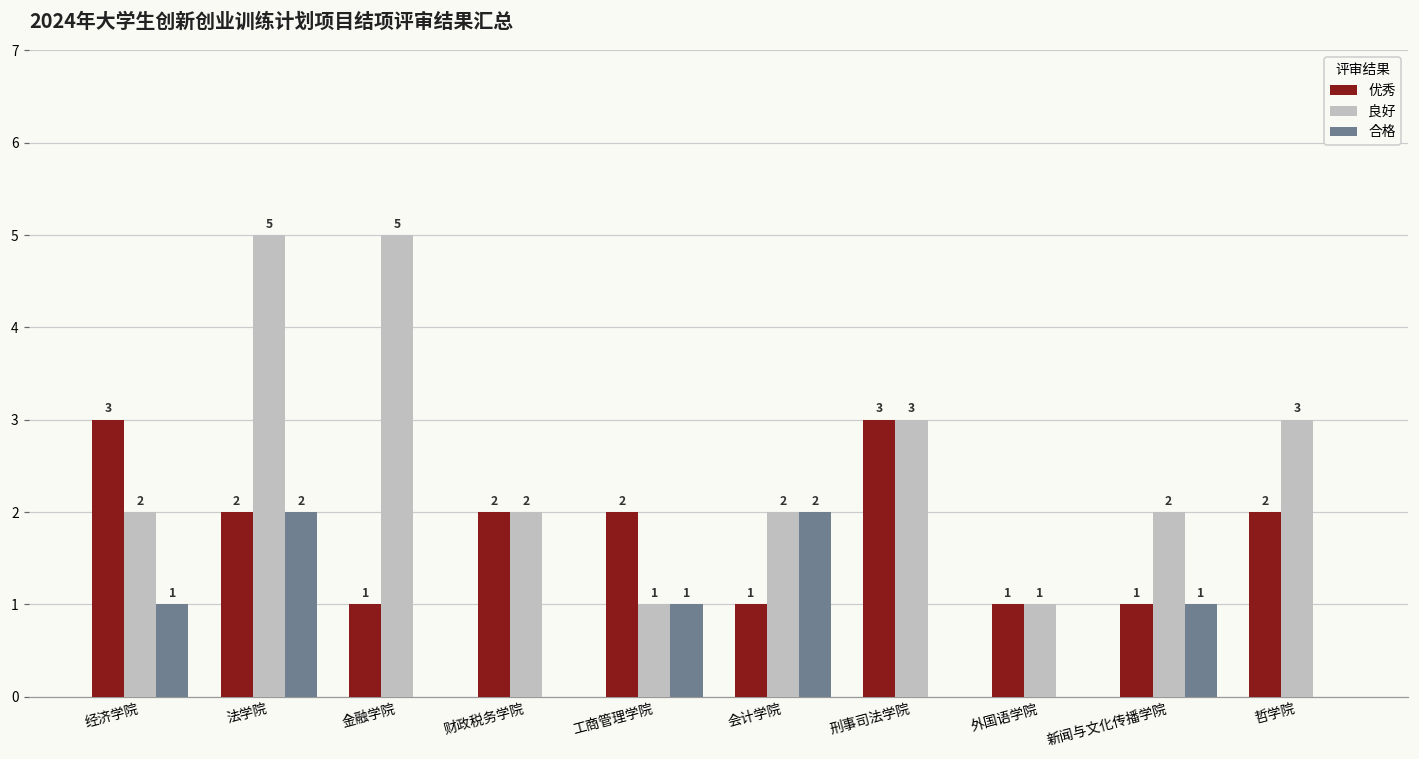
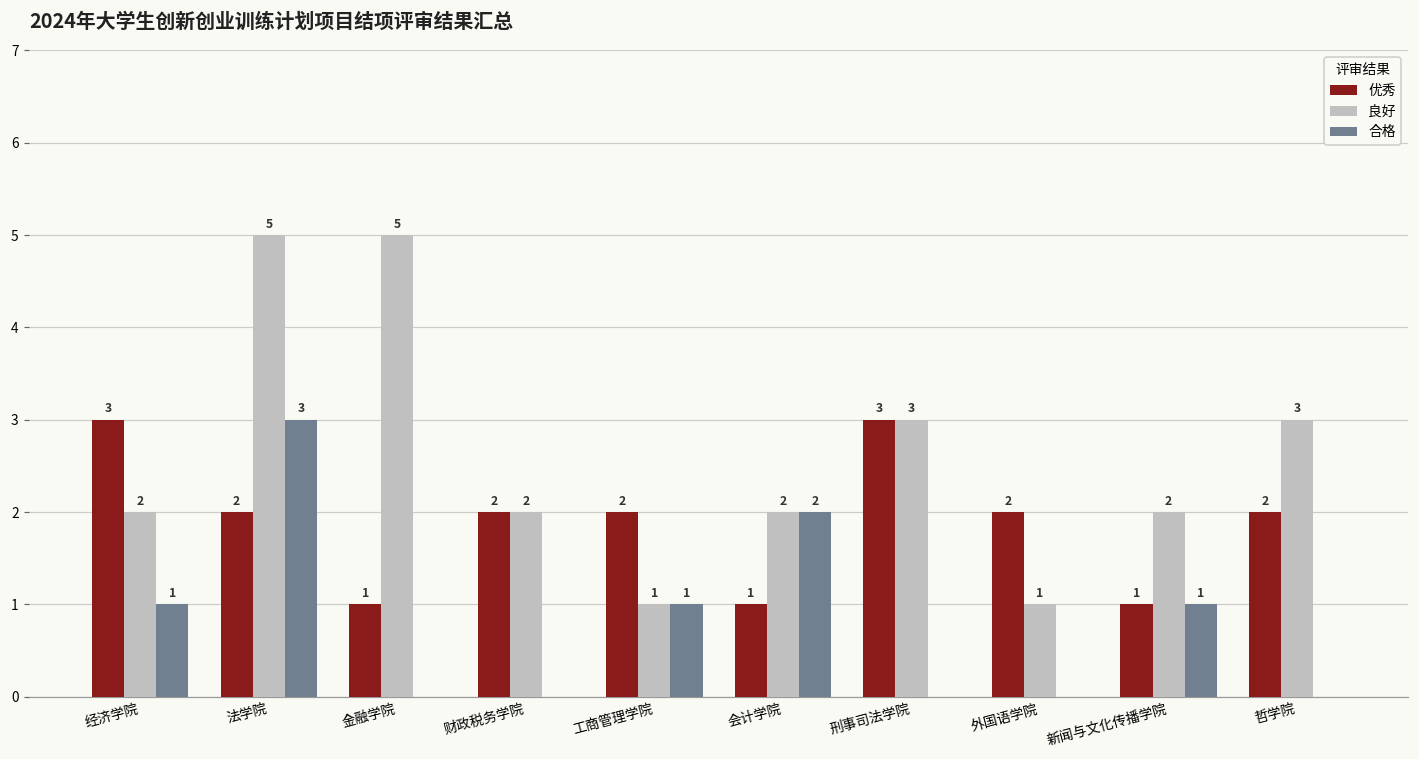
合格, 法学院: 2 -> 3
优秀, 外国语学院: 1 -> 2
